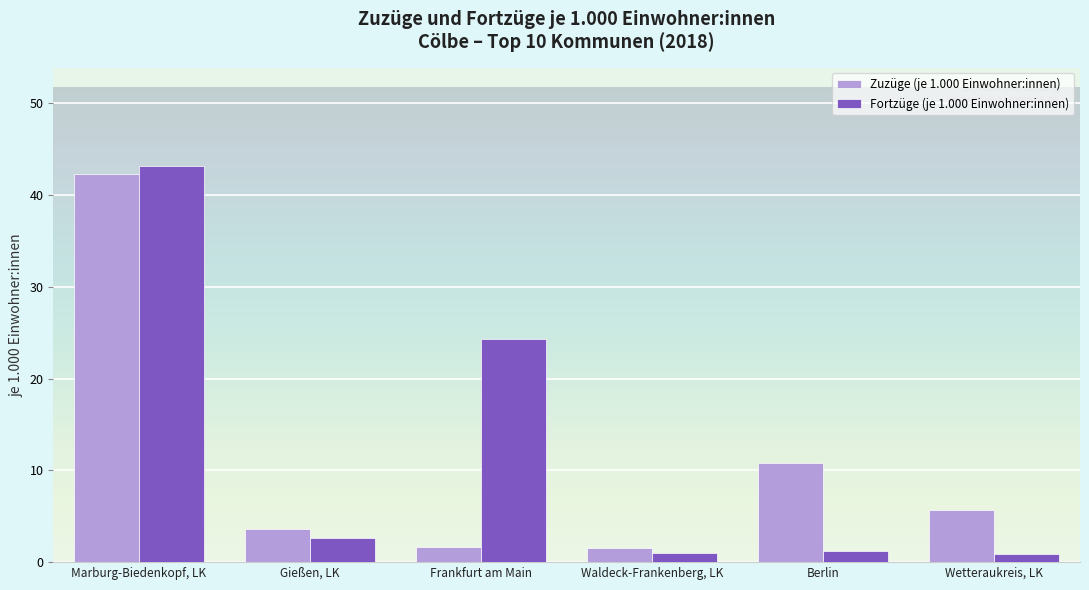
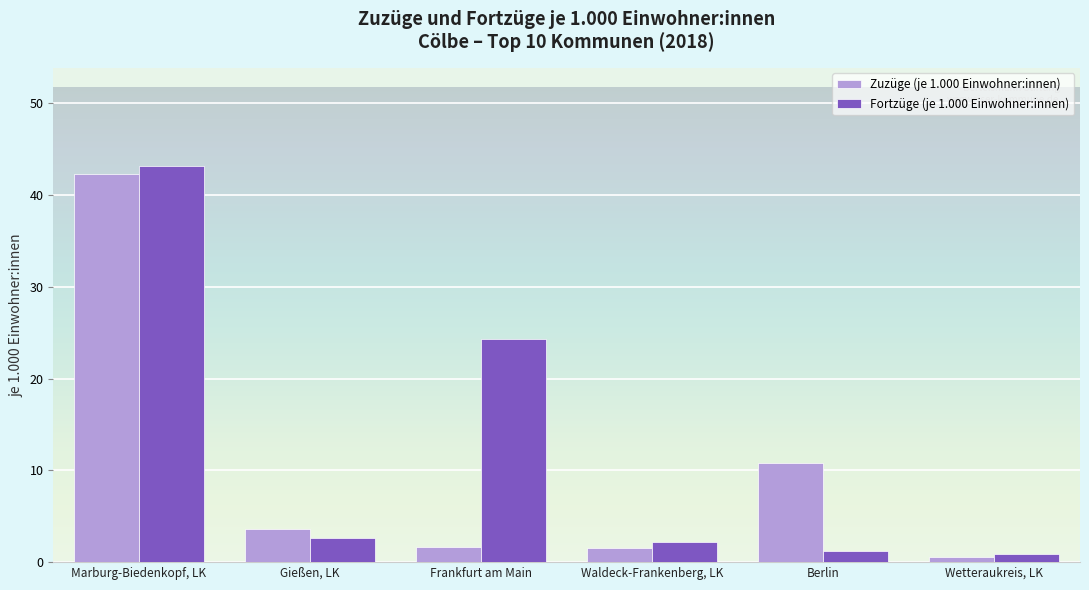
Fortzüge (je 1.000 Einwohner:innen), Waldeck-Frankenberg, LK: 1 -> 2
Zuzüge (je 1.000 Einwohner:innen), Wetteraukreis, LK: 6 -> 1
